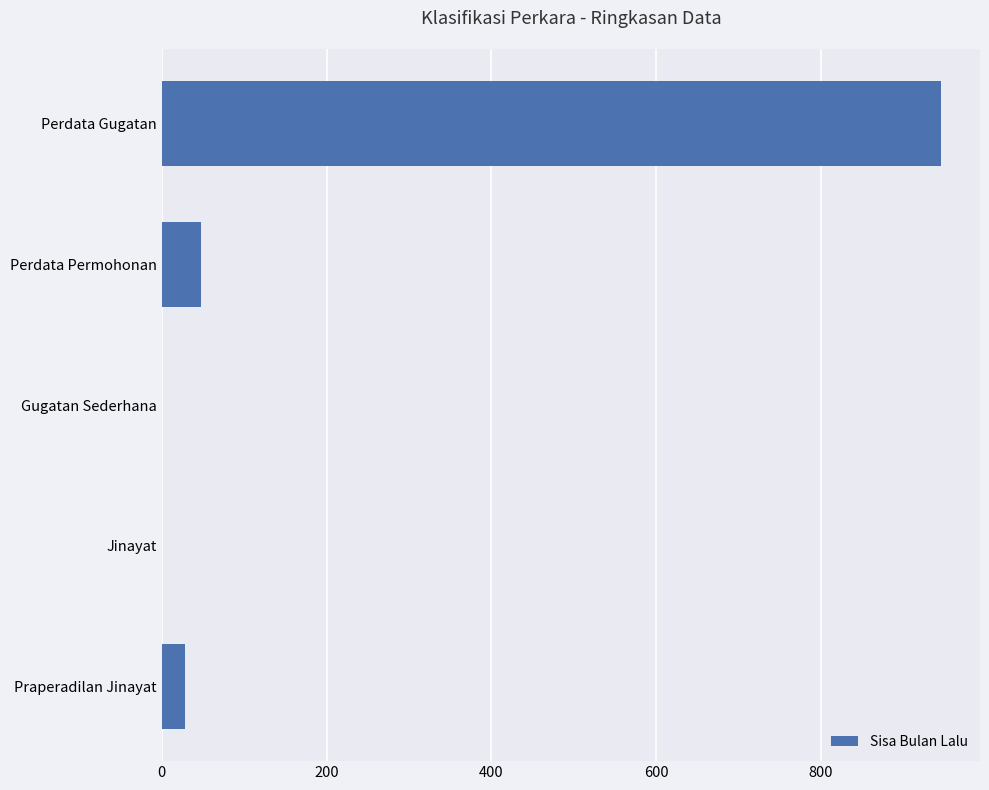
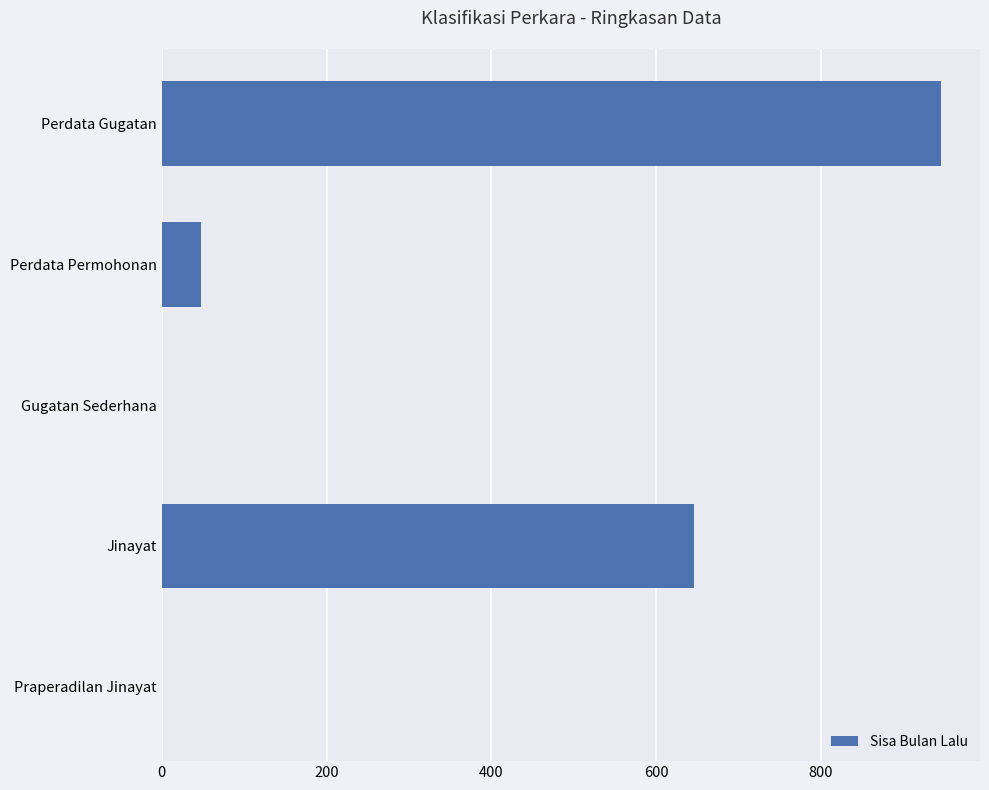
Jinayat: 0 -> 650
Praperadilan Jinayat: 30 -> 0
